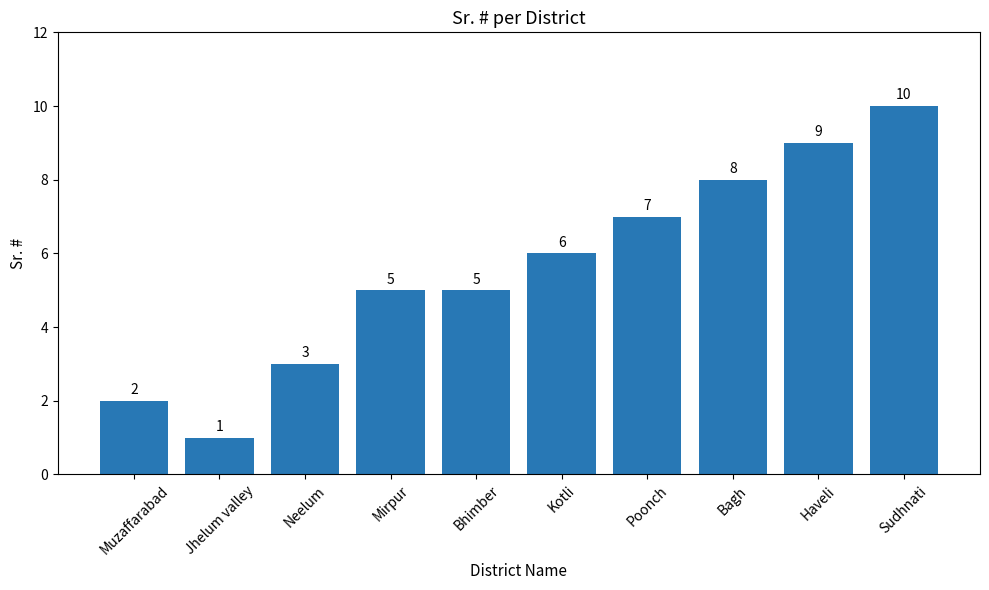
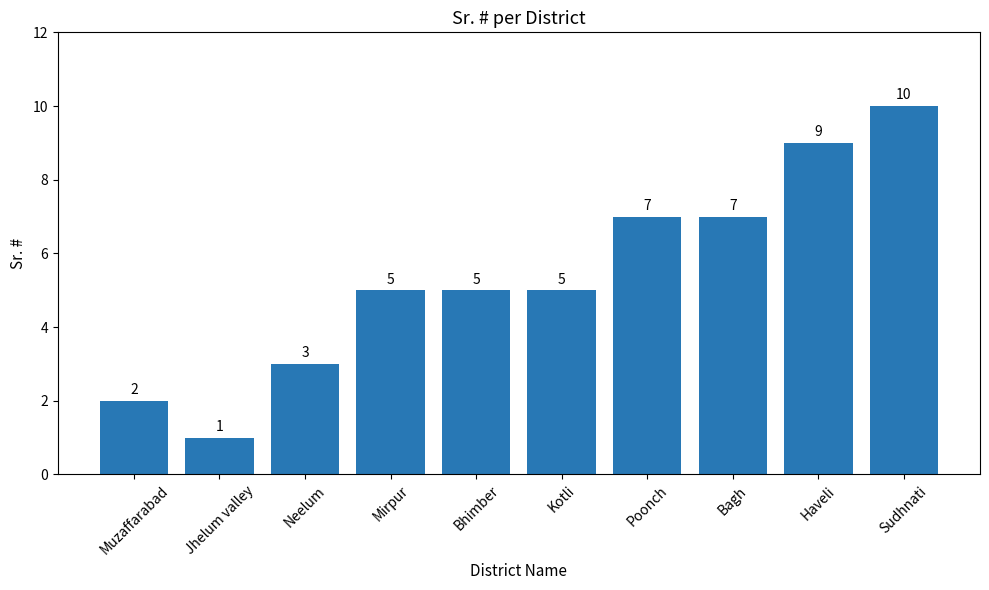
Kotli: 6 -> 5
Bagh: 8 -> 7
